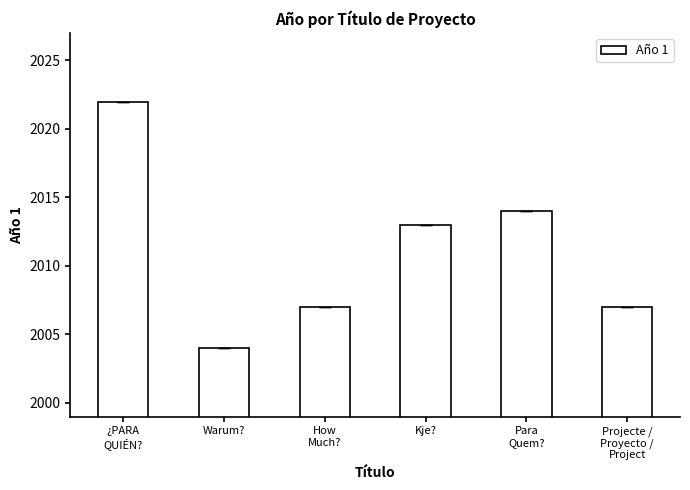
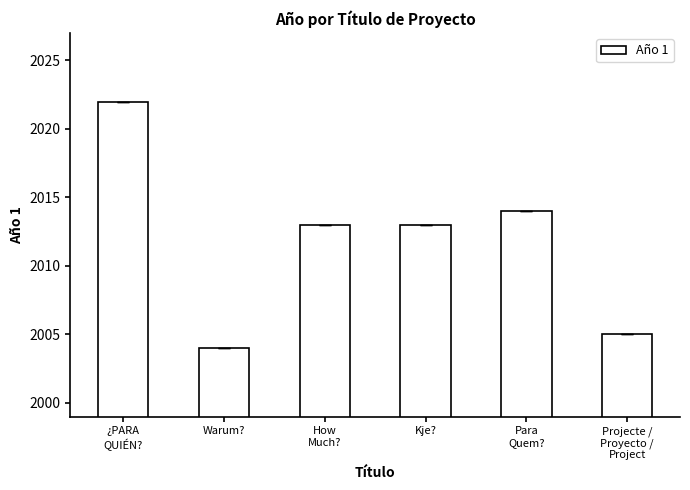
Año 1, How Much?: 2007 -> 2013
Año 1, Projecte / Proyecto / Project: 2007 -> 2005
